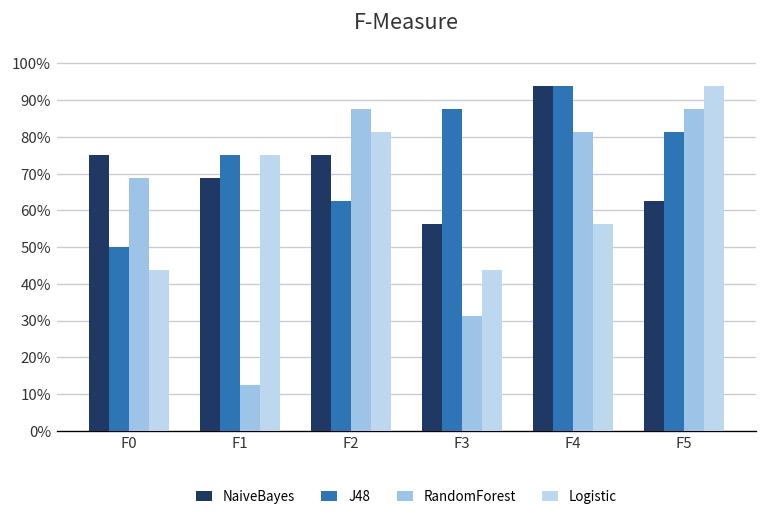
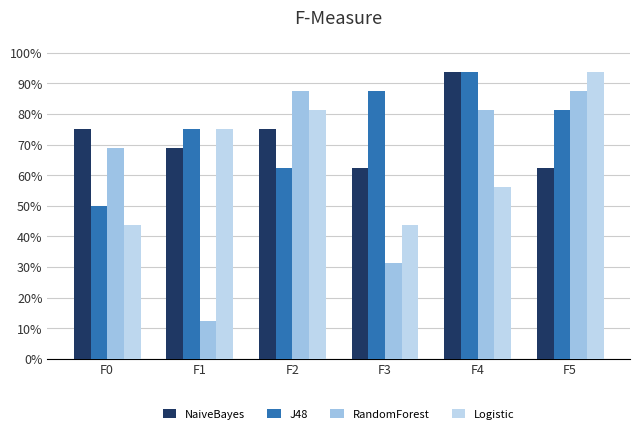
NaiveBayes, F3: 56% -> 63%
